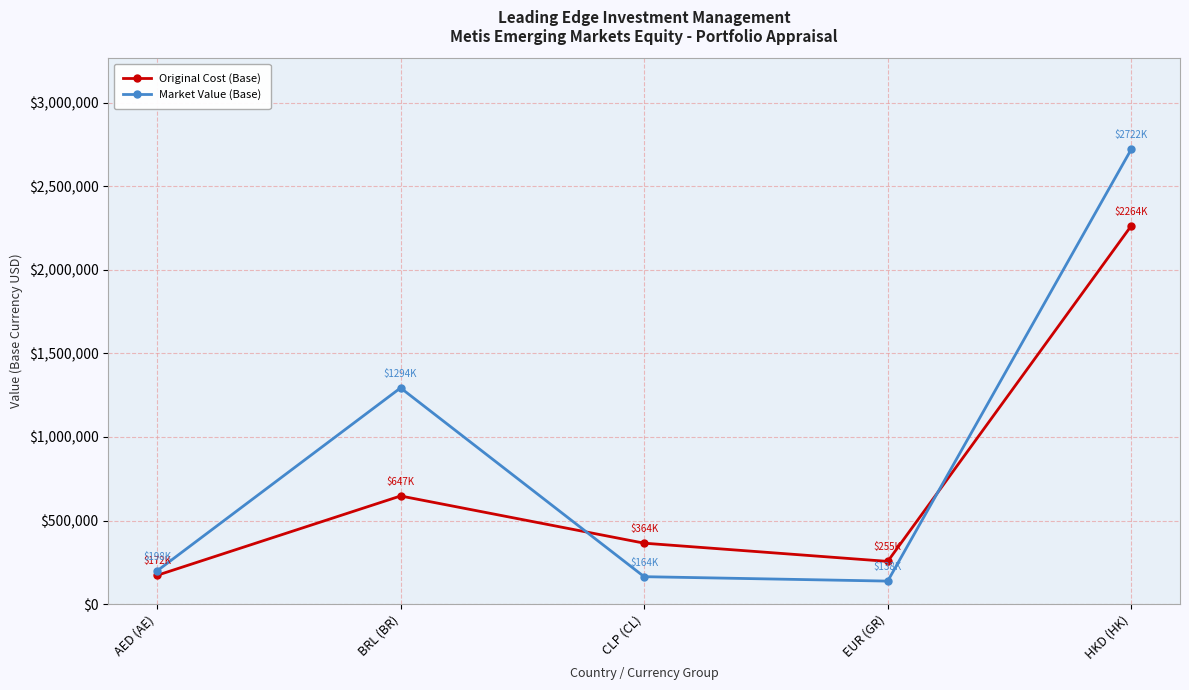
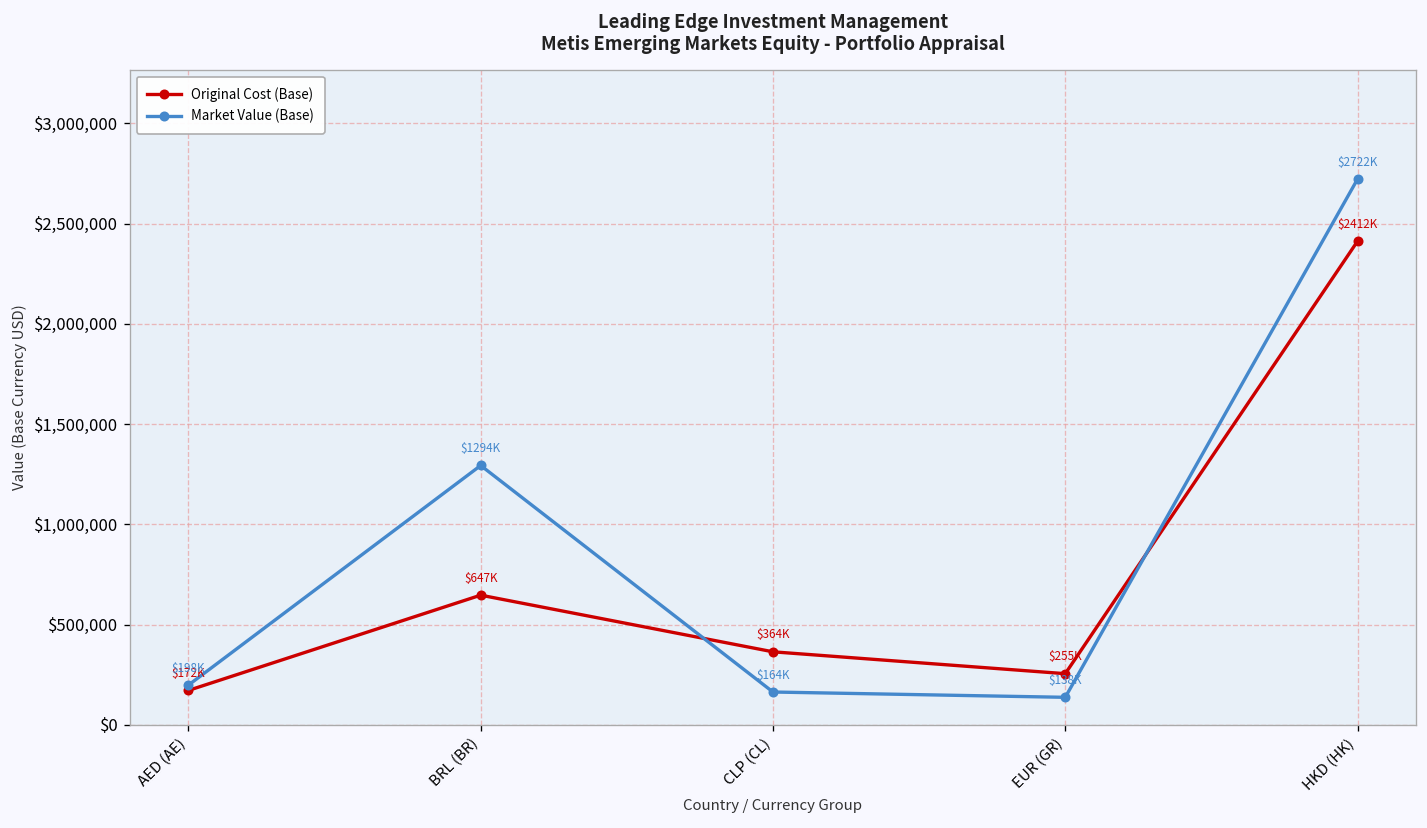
Original Cost (Base), HKD (HK): $2264K -> $2412K
